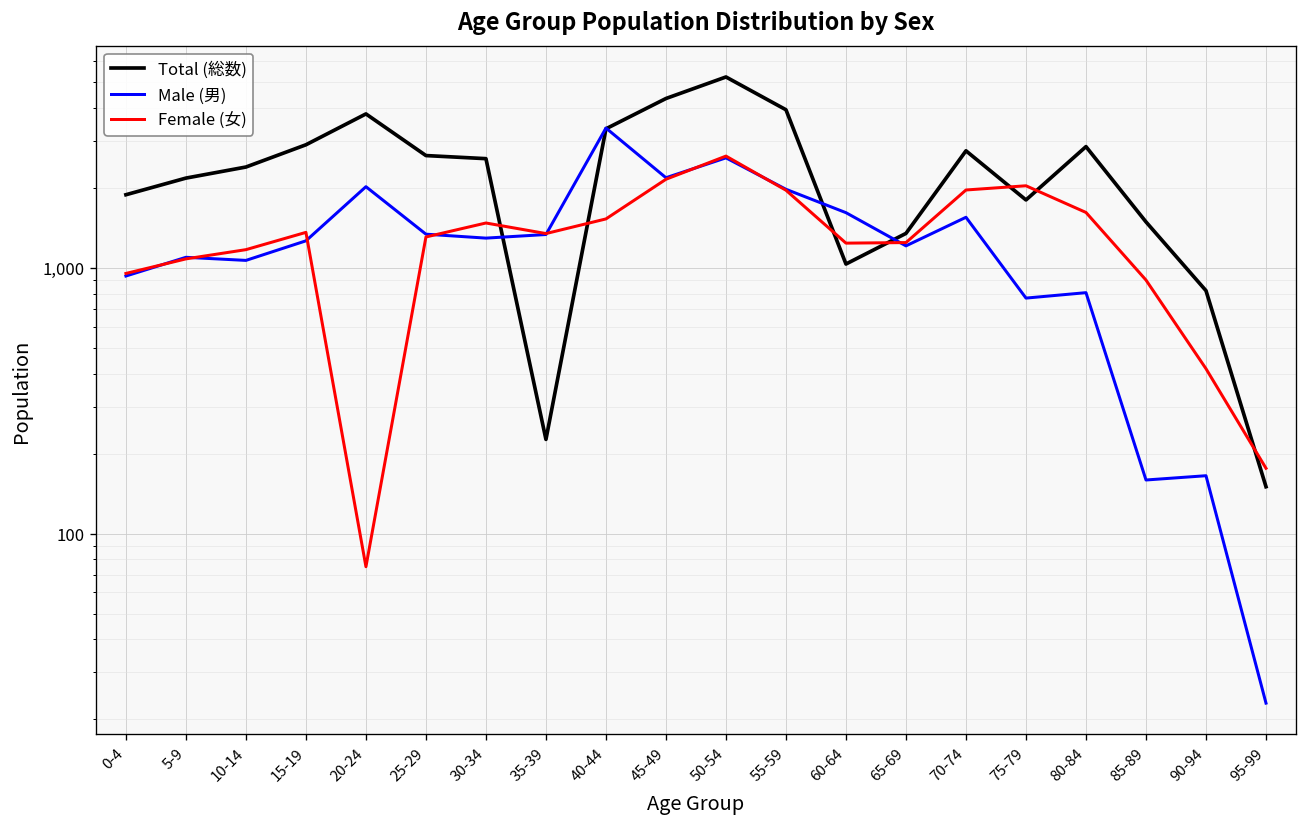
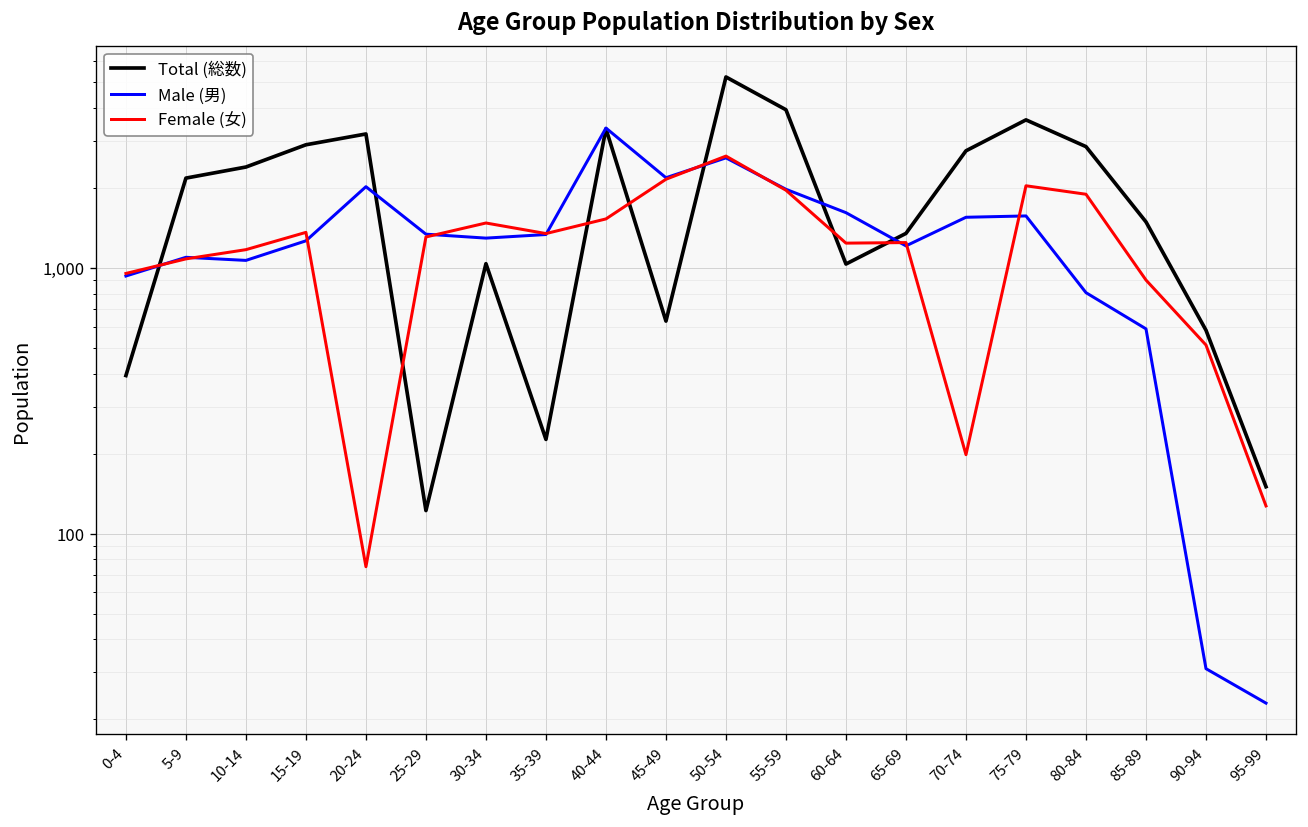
Total (総数), 0-4: 1,900 -> 390
Total (総数), 20-24: 3,800 -> 3,200
Total (総数), 25-29: 2,600 -> 120
Total (総数), 30-34: 2,600 -> 1,000
Total (総数), 45-49: 4,300 -> 630
Female (女), 70-74: 2,000 -> 200
Total (総数), 75-79: 1,800 -> 3,600
Male (男), 75-79: 770 -> 1,600
Female (女), 80-84: 1,600 -> 1,900
Male (男), 85-89: 160 -> 590
Total (総数), 90-94: 820 -> 580
Male (男), 90-94: 170 -> 31
Female (女), 90-94: 420 -> 510
Female (女), 95-99: 180 -> 130
